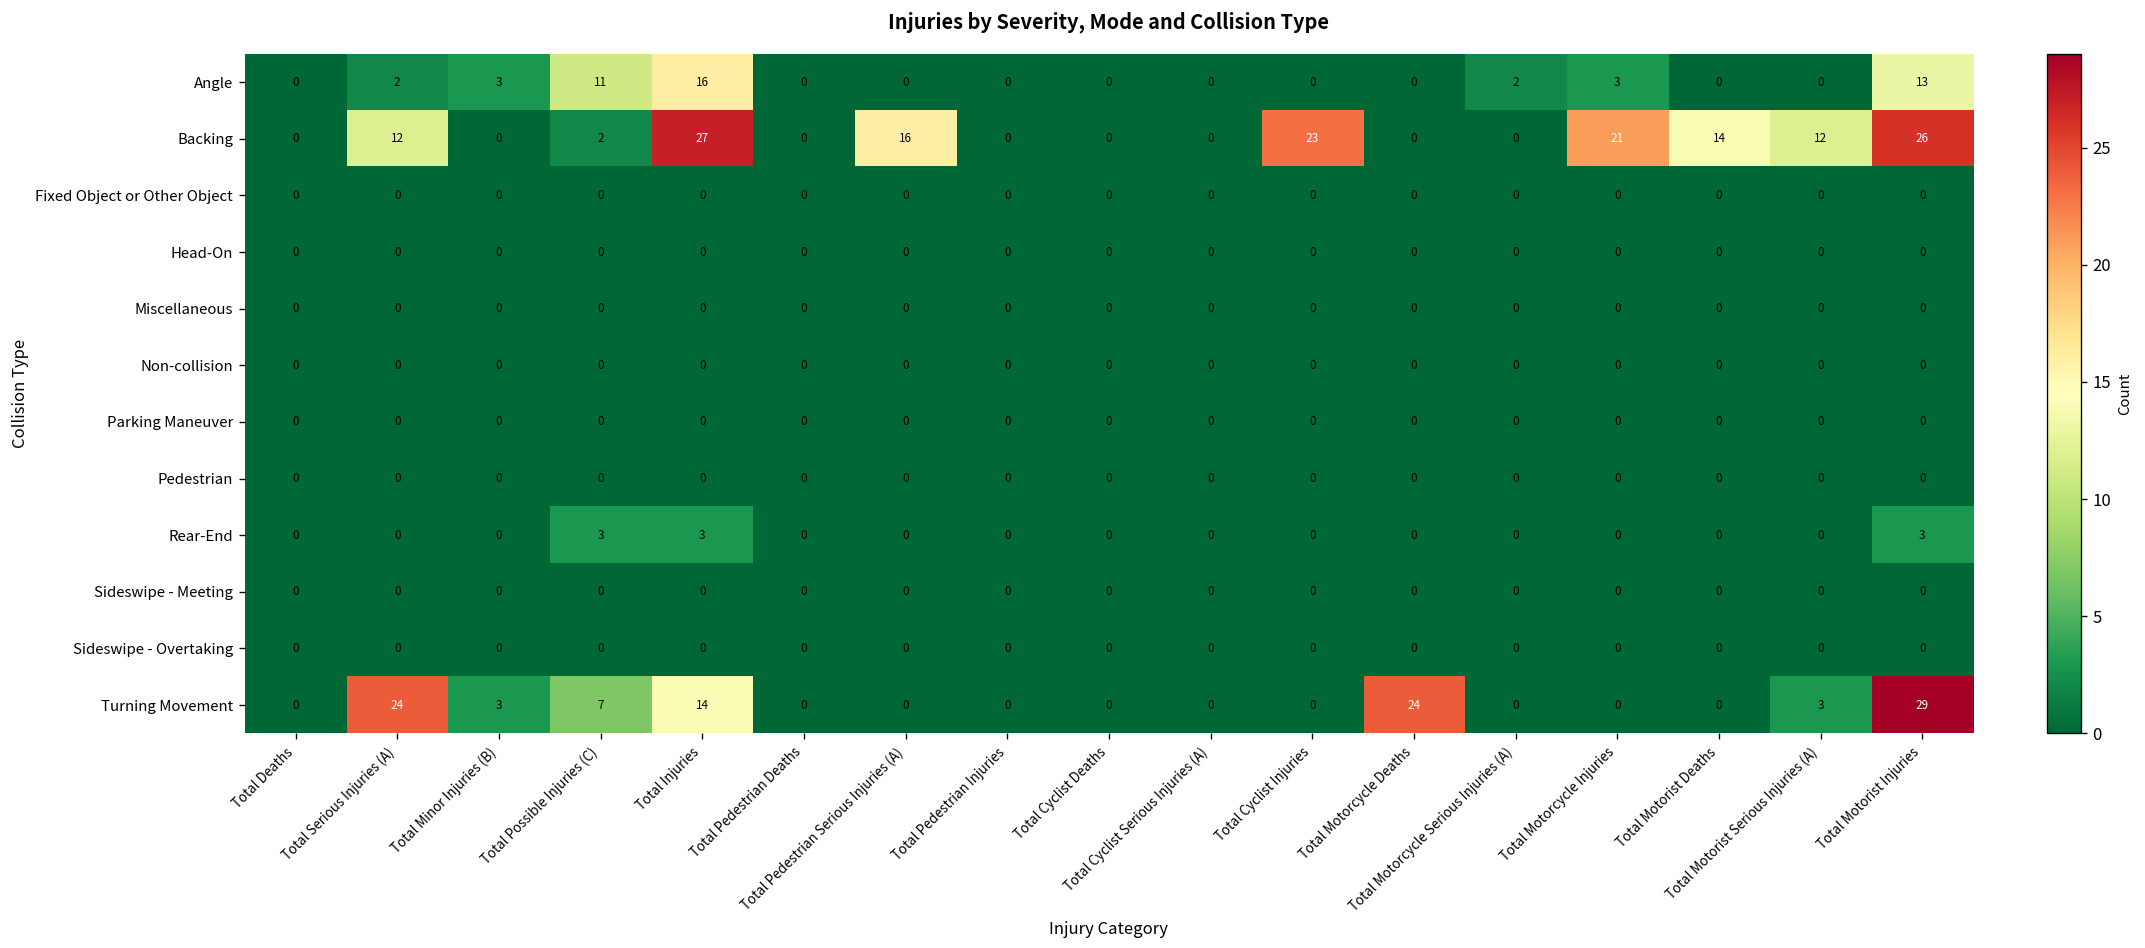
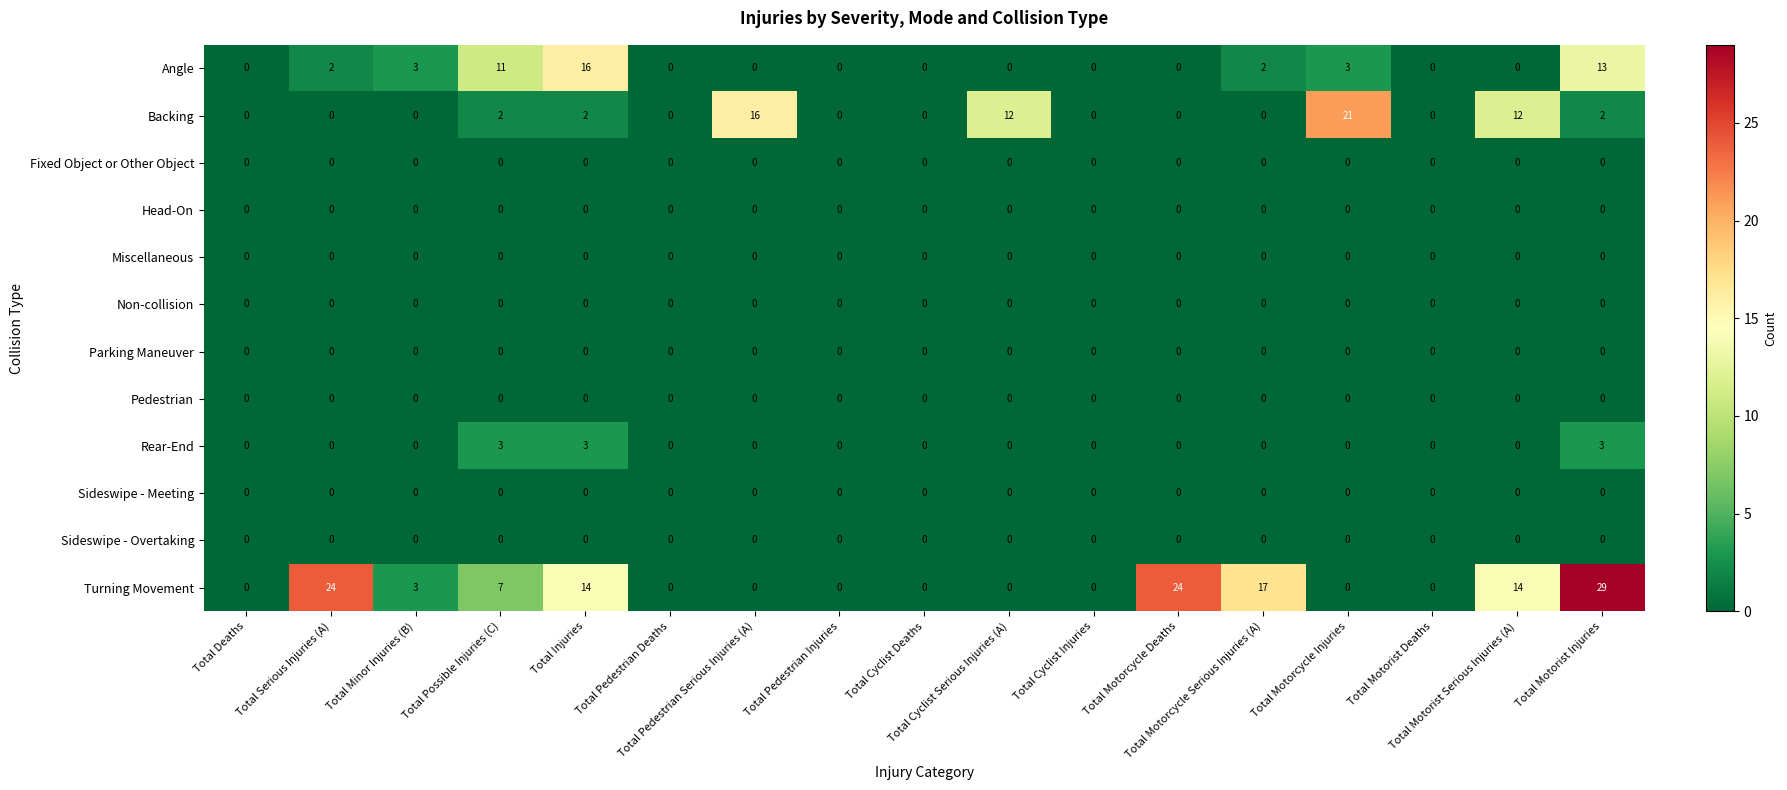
Backing, Total Serious Injuries (A): 12 -> 0
Backing, Total Injuries: 27 -> 2
Backing, Total Cyclist Serious Injuries (A): 0 -> 12
Backing, Total Cyclist Injuries: 23 -> 0
Backing, Total Motorist Deaths: 14 -> 0
Backing, Total Motorist Injuries: 26 -> 2
Turning Movement, Total Motorcycle Serious Injuries (A): 0 -> 17
Turning Movement, Total Motorist Serious Injuries (A): 3 -> 14
